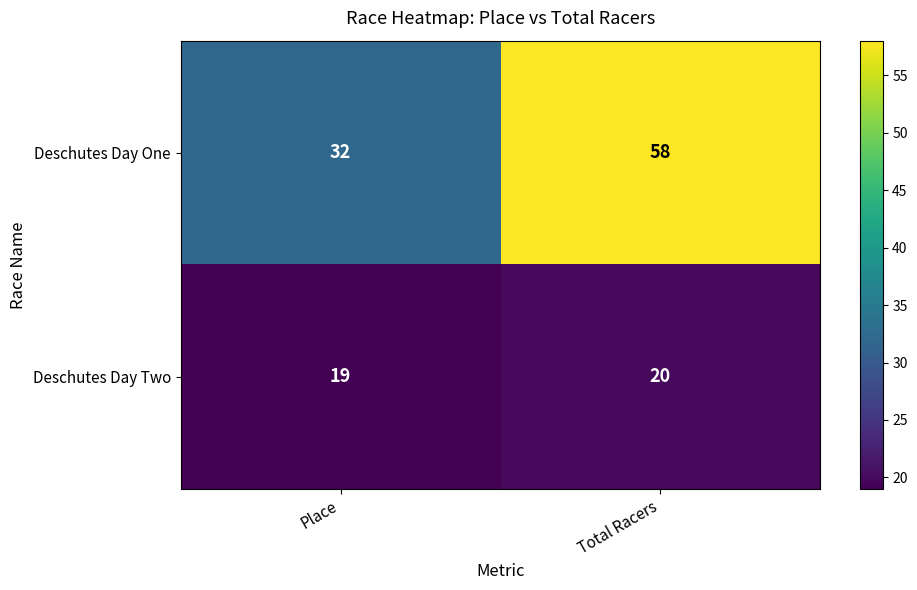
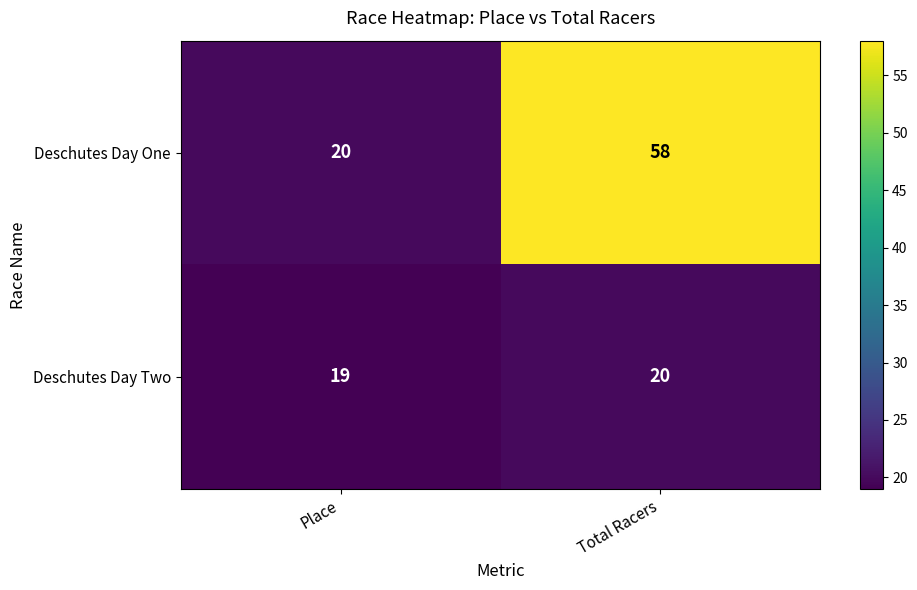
Deschutes Day One, Place: 32 -> 20
